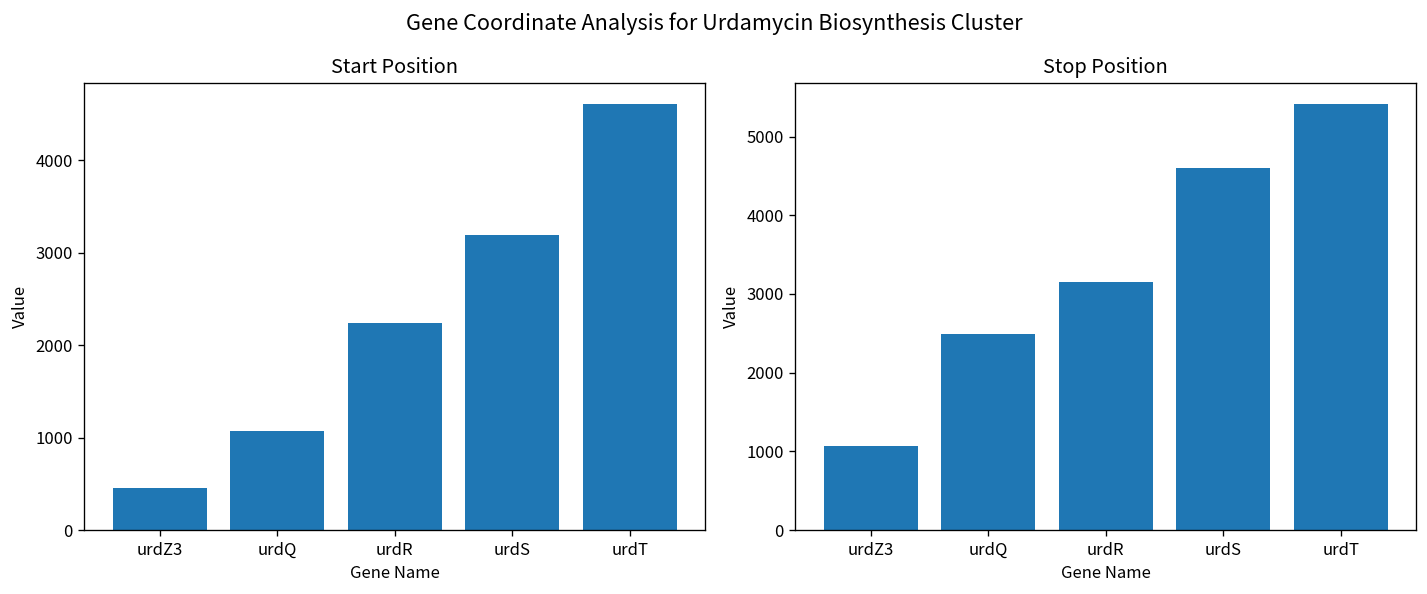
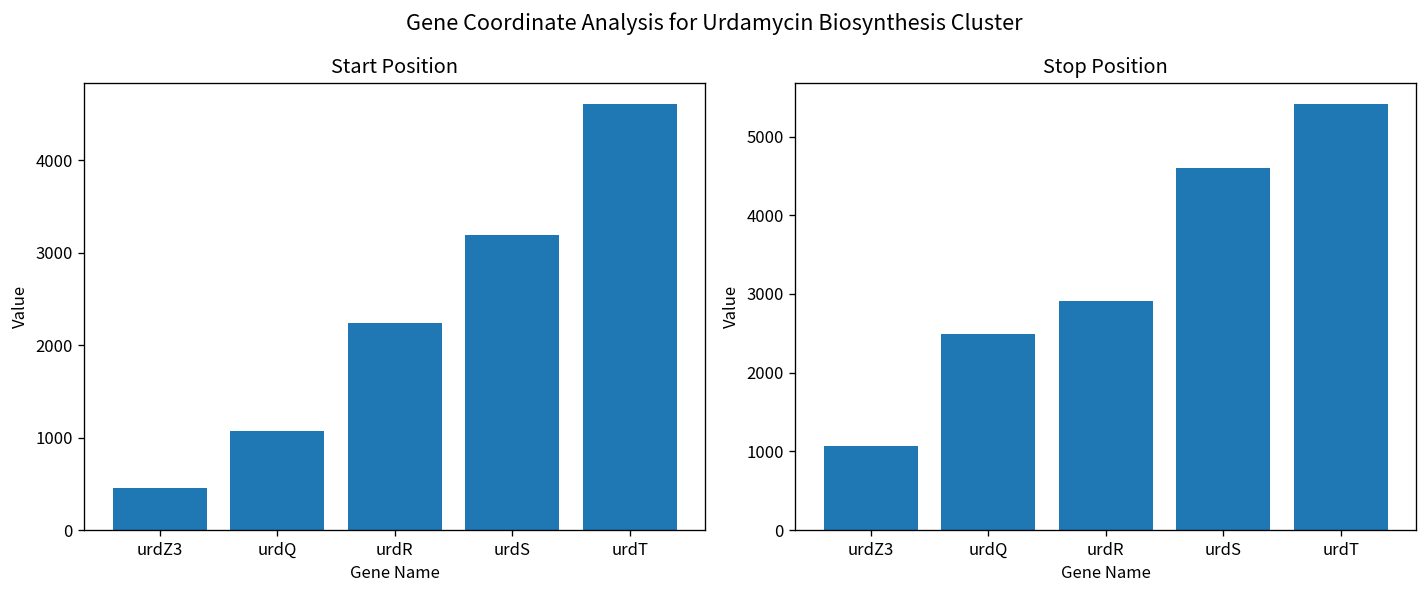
Stop Position, urdR: 3200 -> 2900
